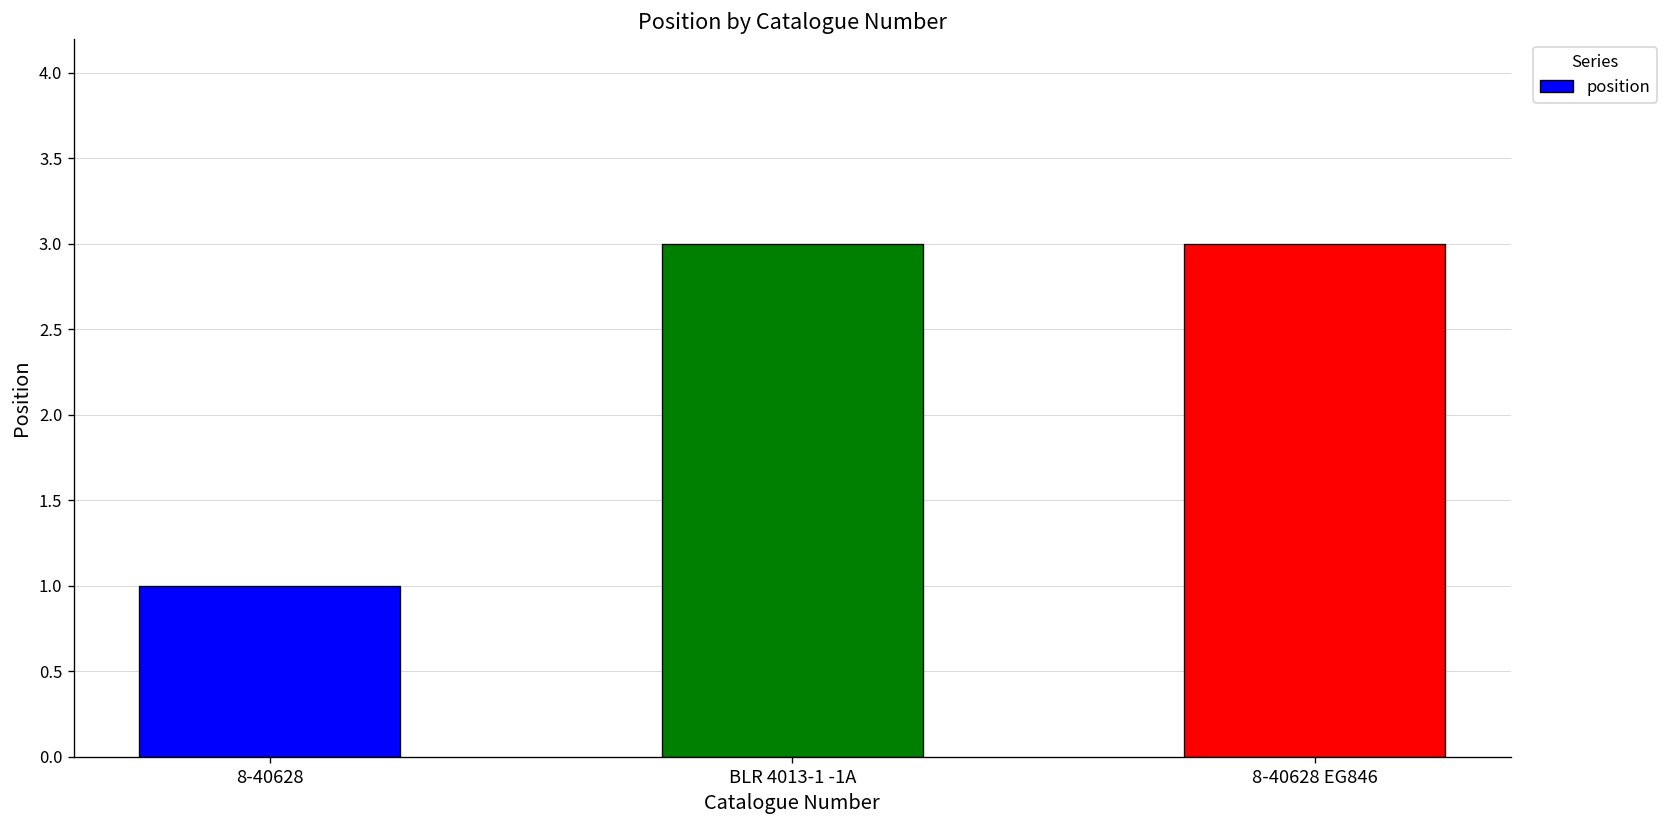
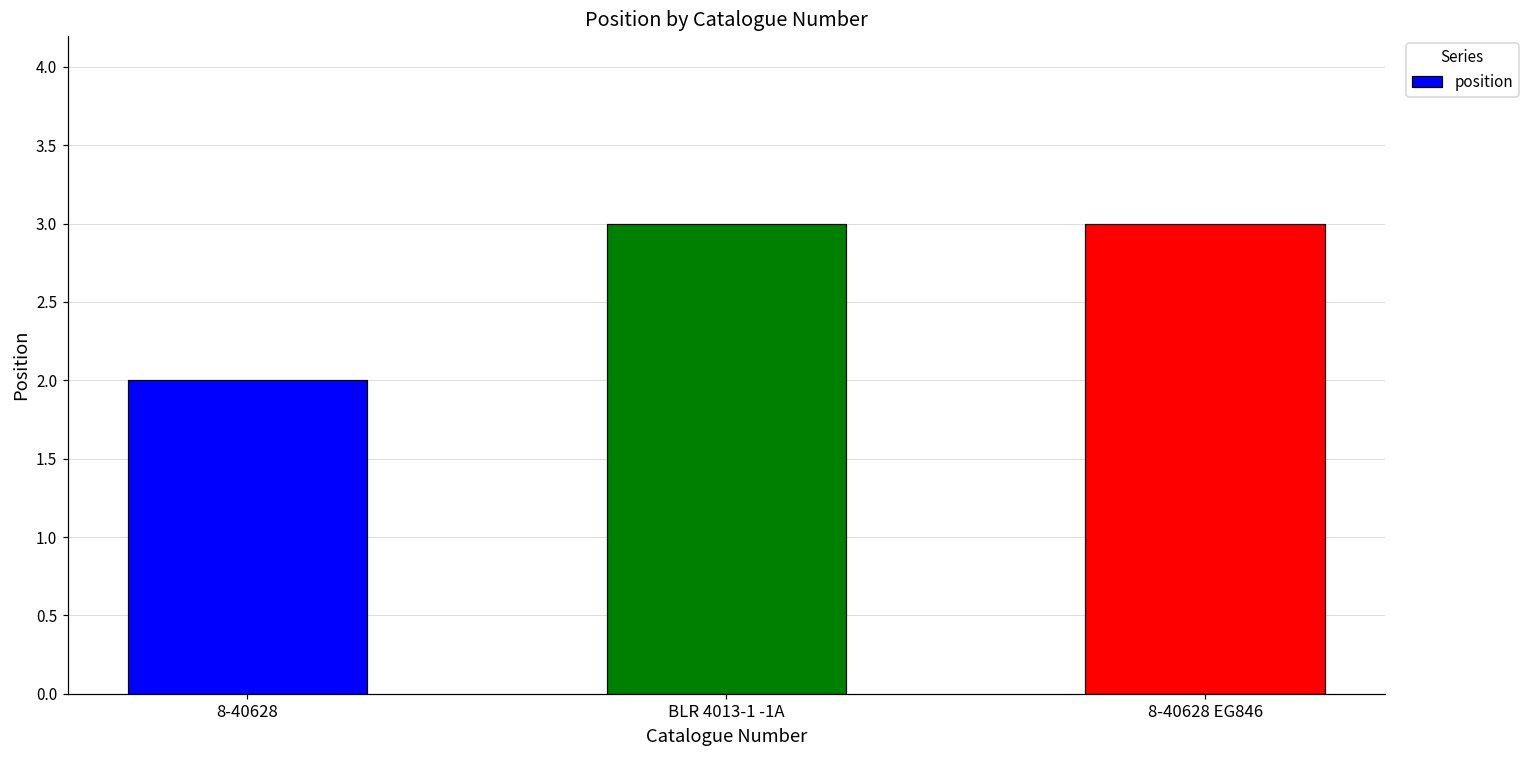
8-40628: 1 -> 2
